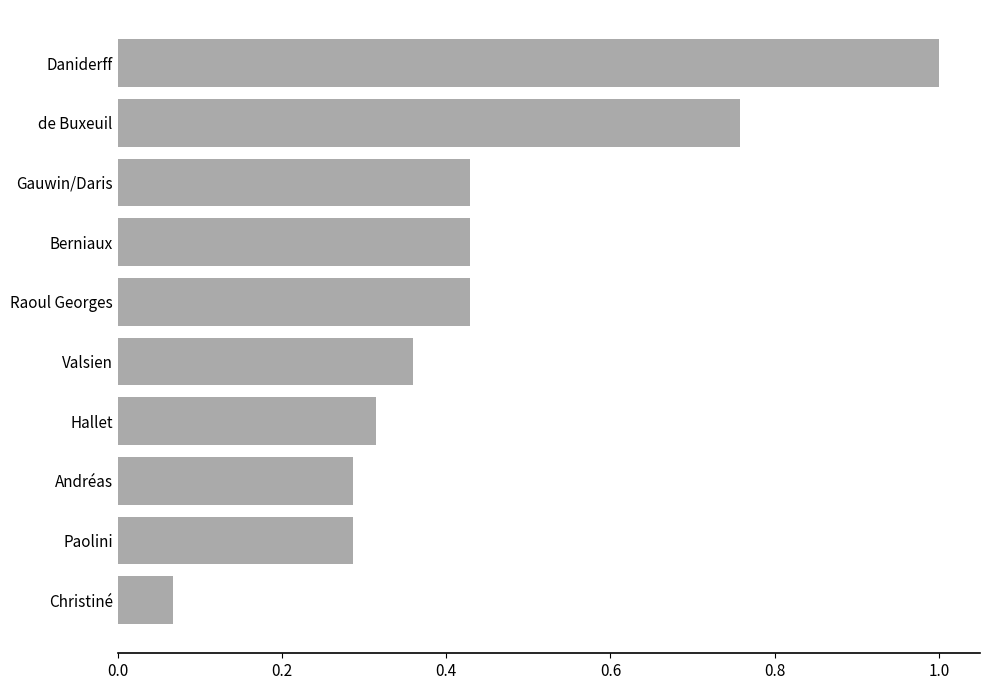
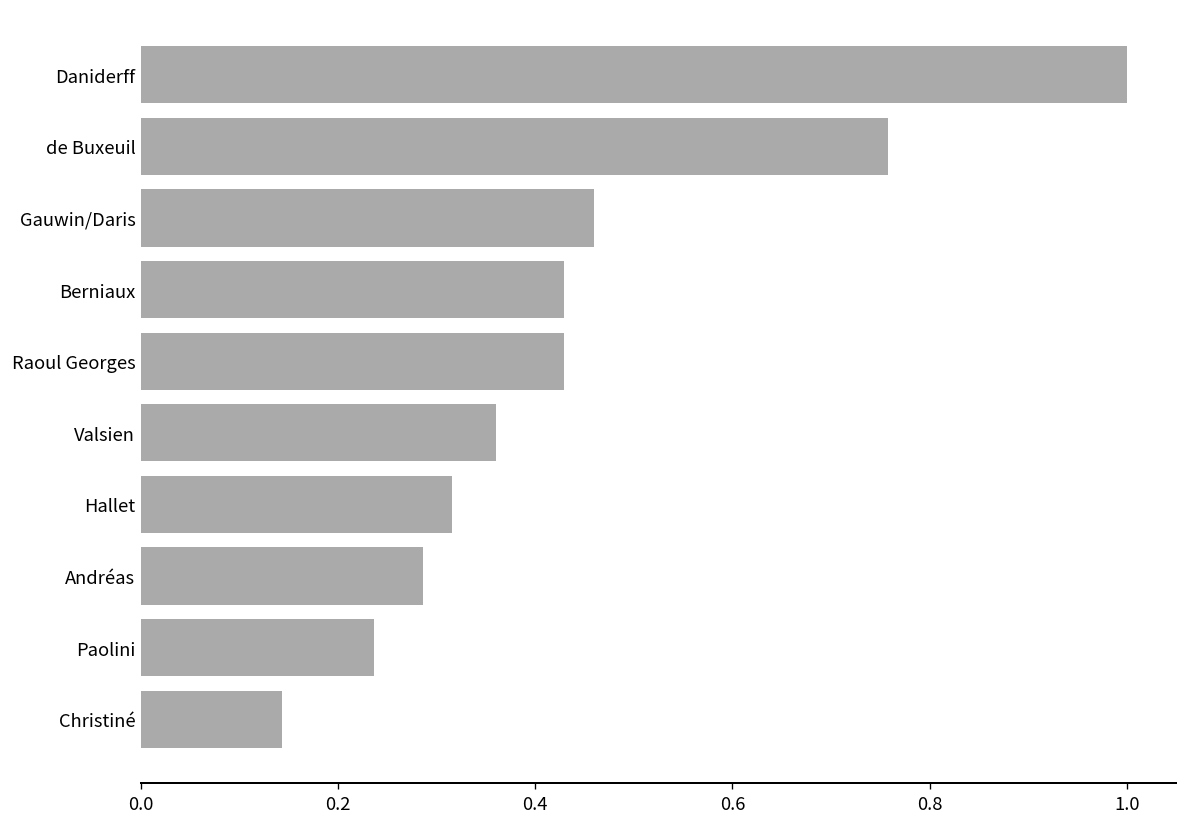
Gauwin/Daris: 0.43 -> 0.46
Paolini: 0.29 -> 0.24
Christiné: 0.07 -> 0.14
